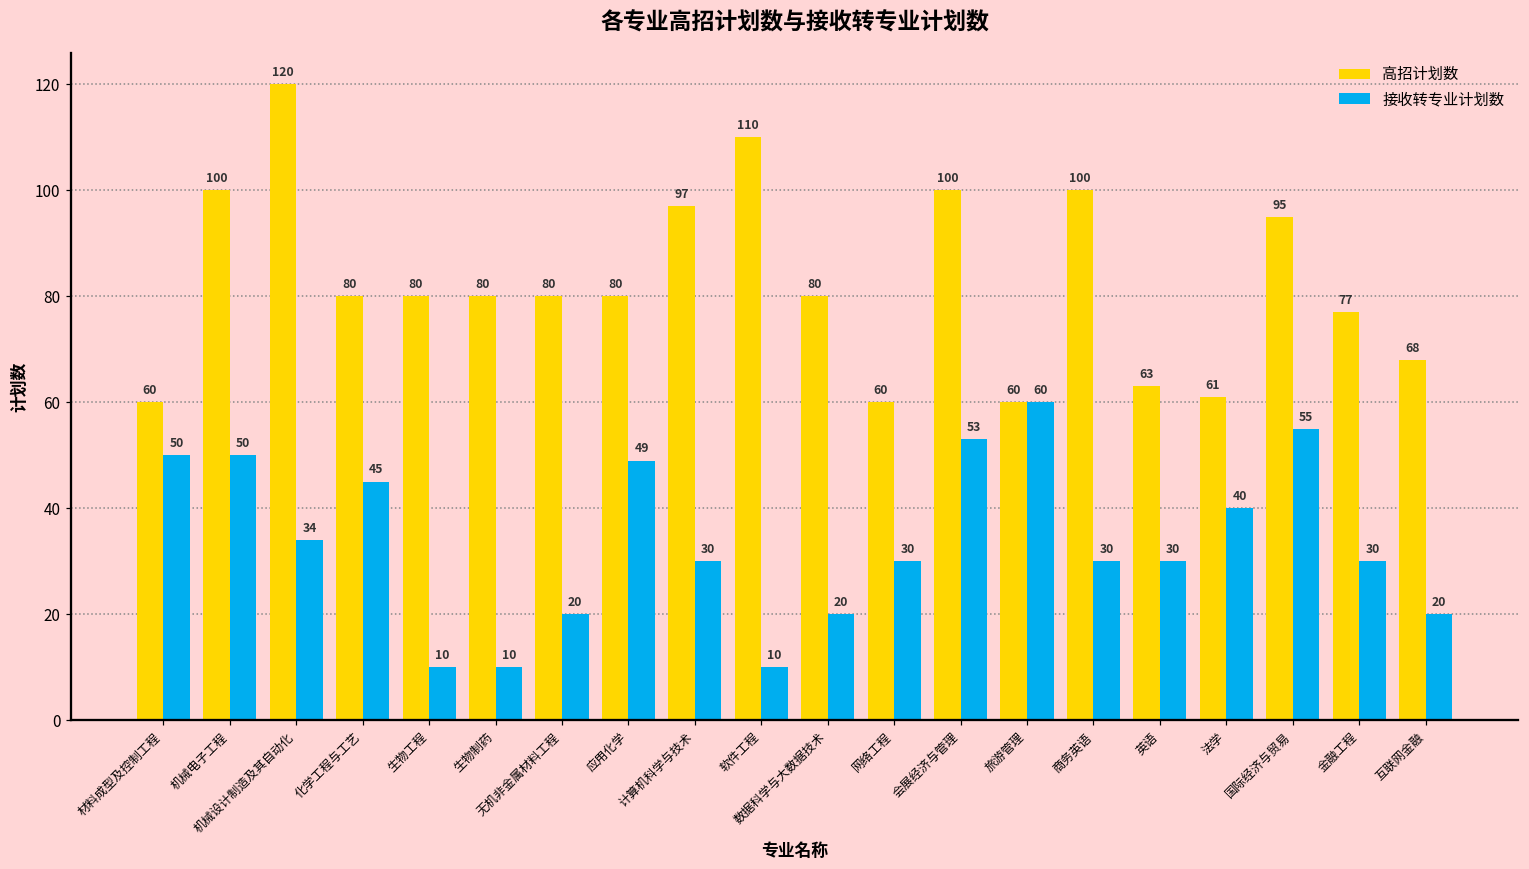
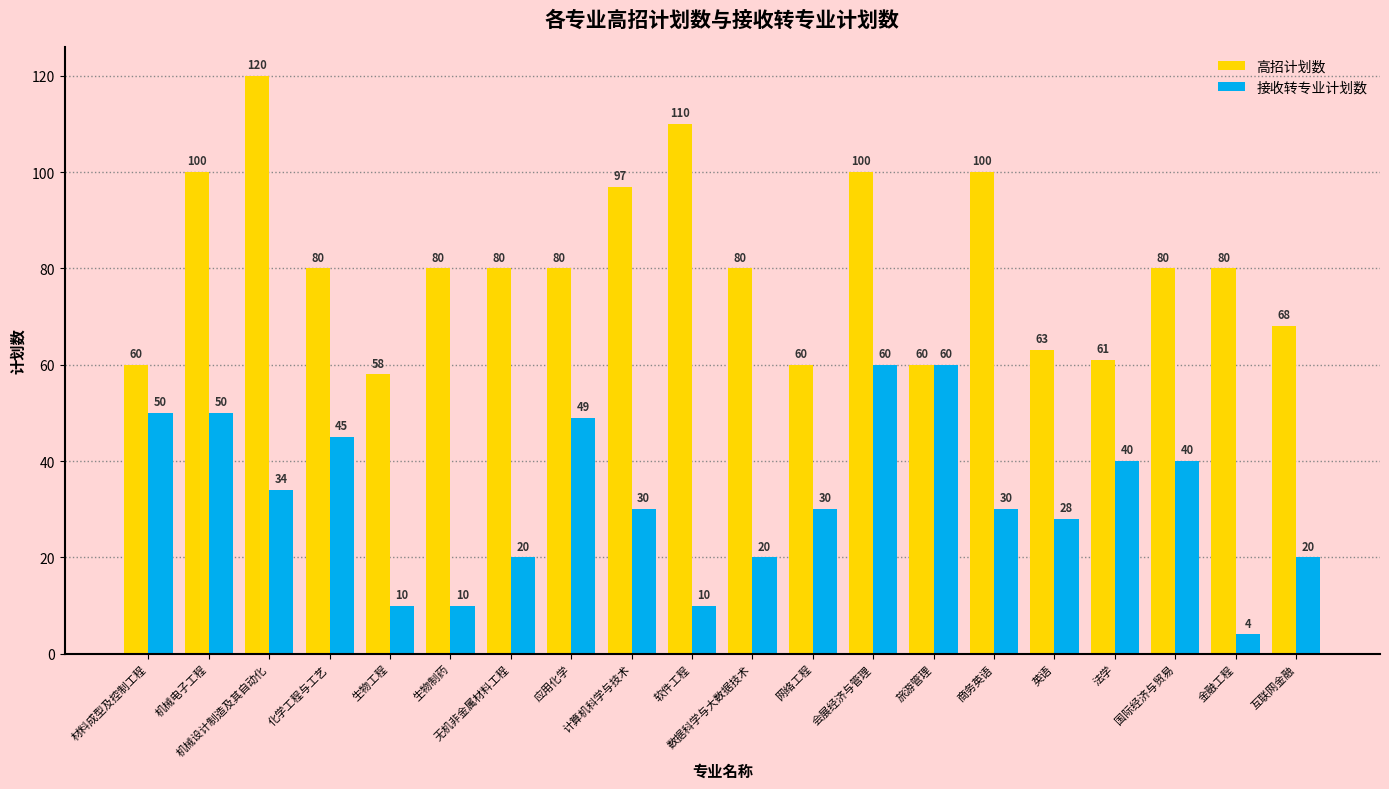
高招计划数, 生物工程: 80 -> 58
接收转专业计划数, 会展经济与管理: 53 -> 60
接收转专业计划数, 英语: 30 -> 28
高招计划数, 国际经济与贸易: 95 -> 80
接收转专业计划数, 国际经济与贸易: 55 -> 40
高招计划数, 金融工程: 77 -> 80
接收转专业计划数, 金融工程: 30 -> 4
